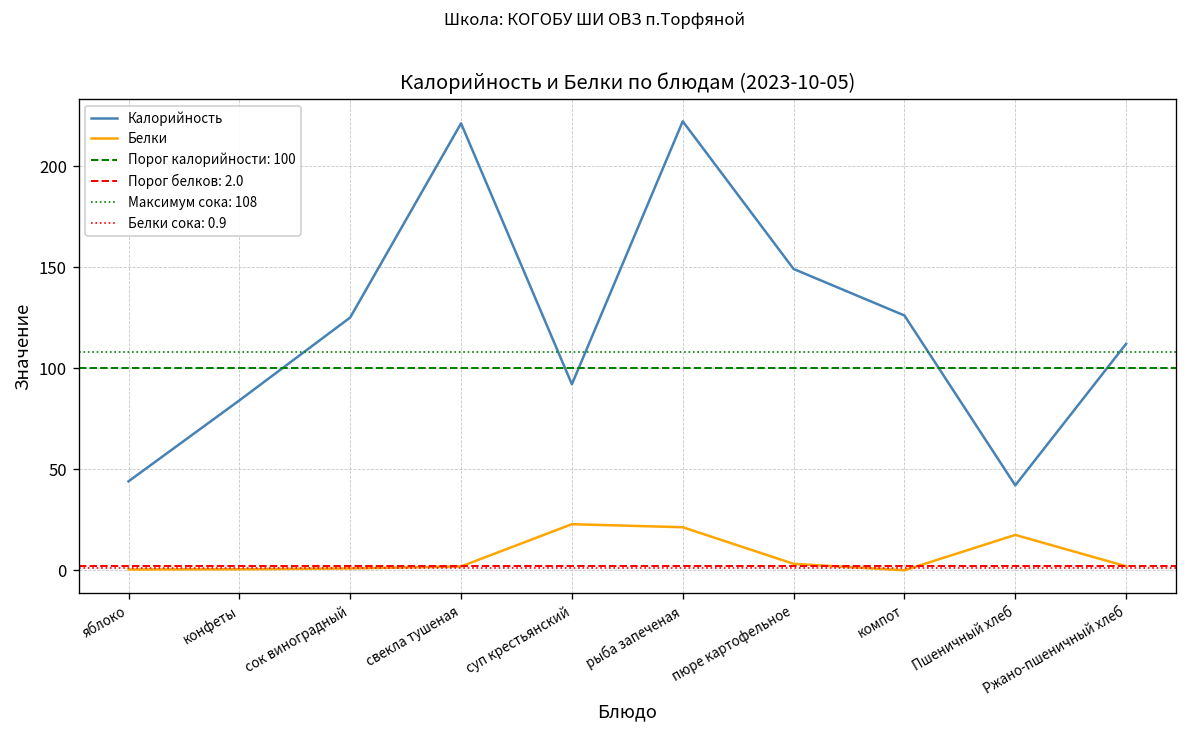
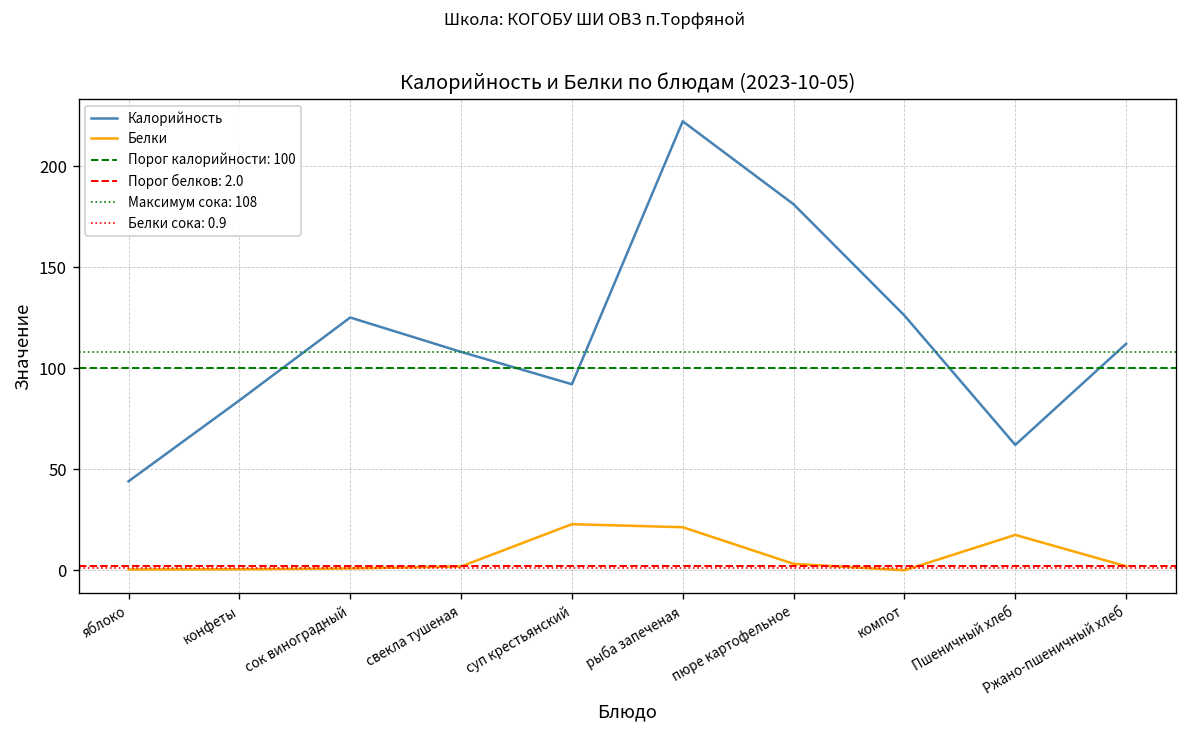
Калорийность, свекла тушеная: 221 -> 108
Калорийность, пюре картофельное: 149 -> 181
Калорийность, Пшеничный хлеб: 42 -> 62
